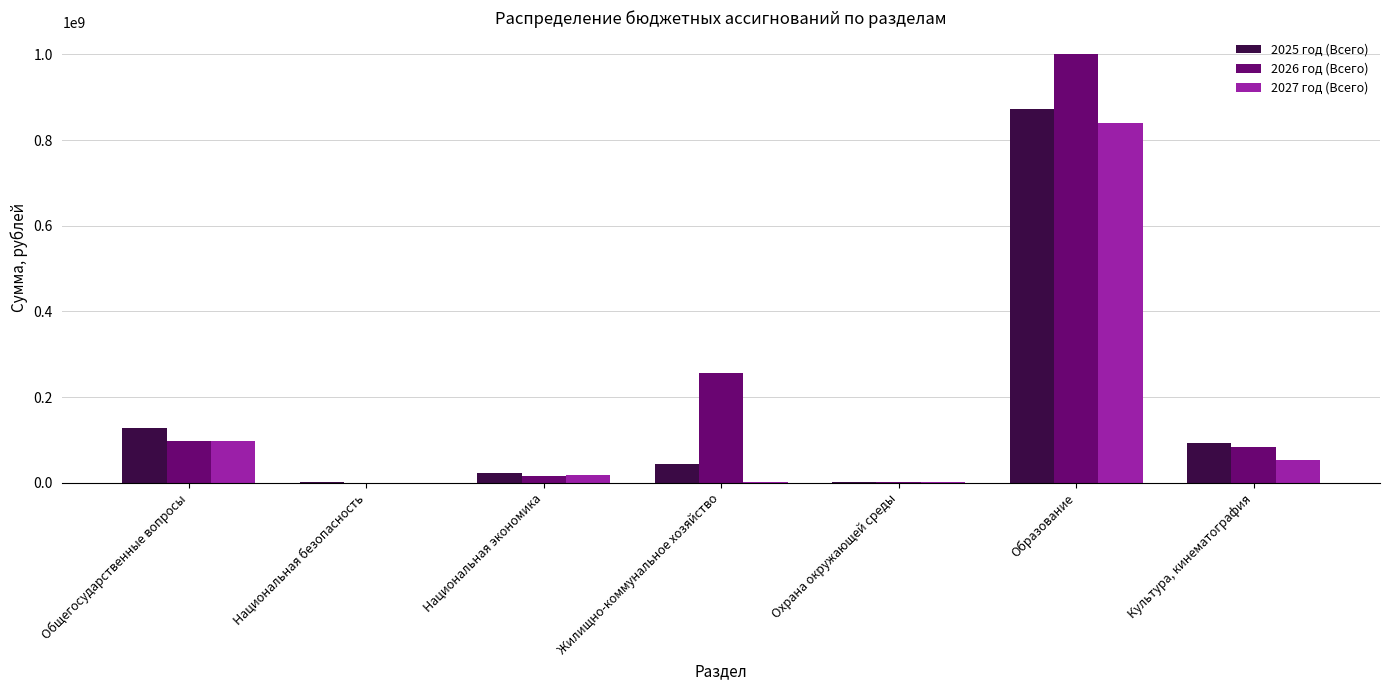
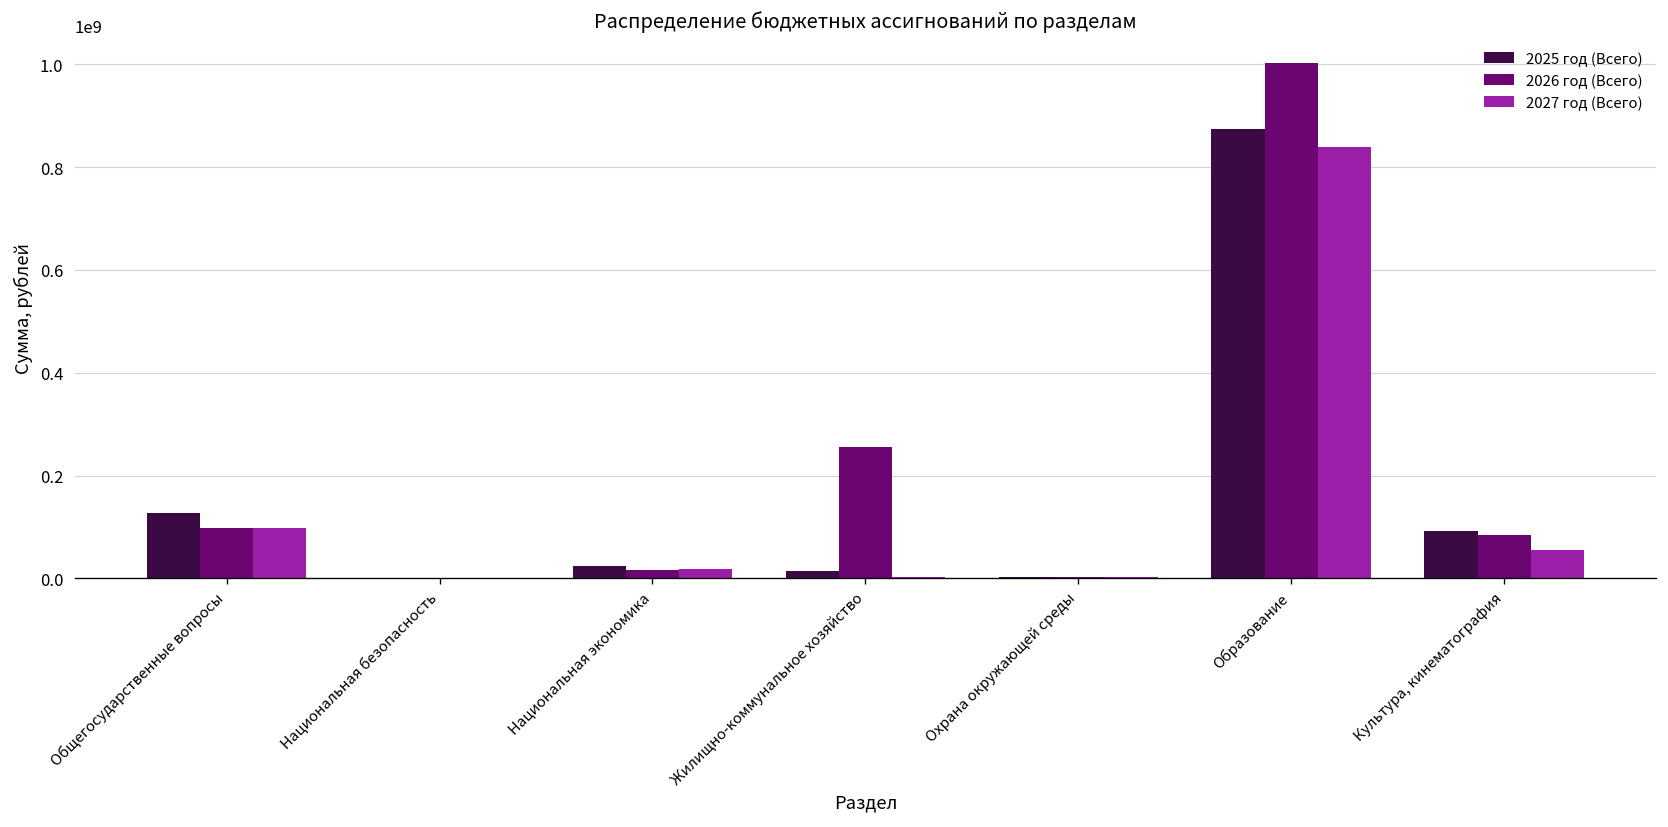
2025 год (Всего), Жилищно-коммунальное хозяйство: 40000000 -> 10000000
